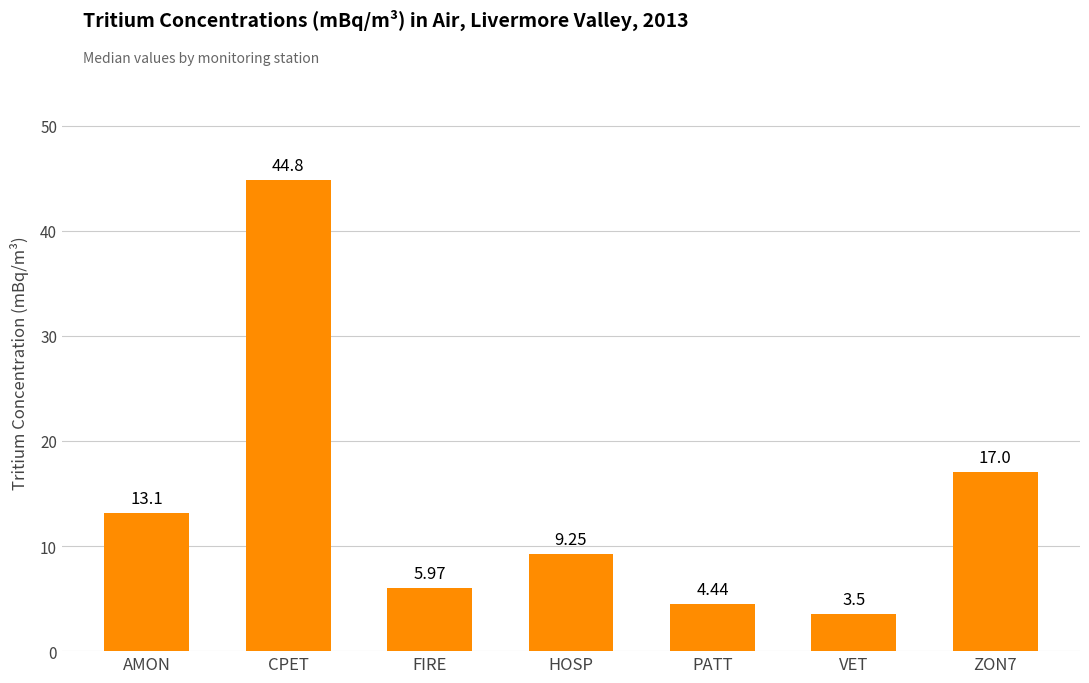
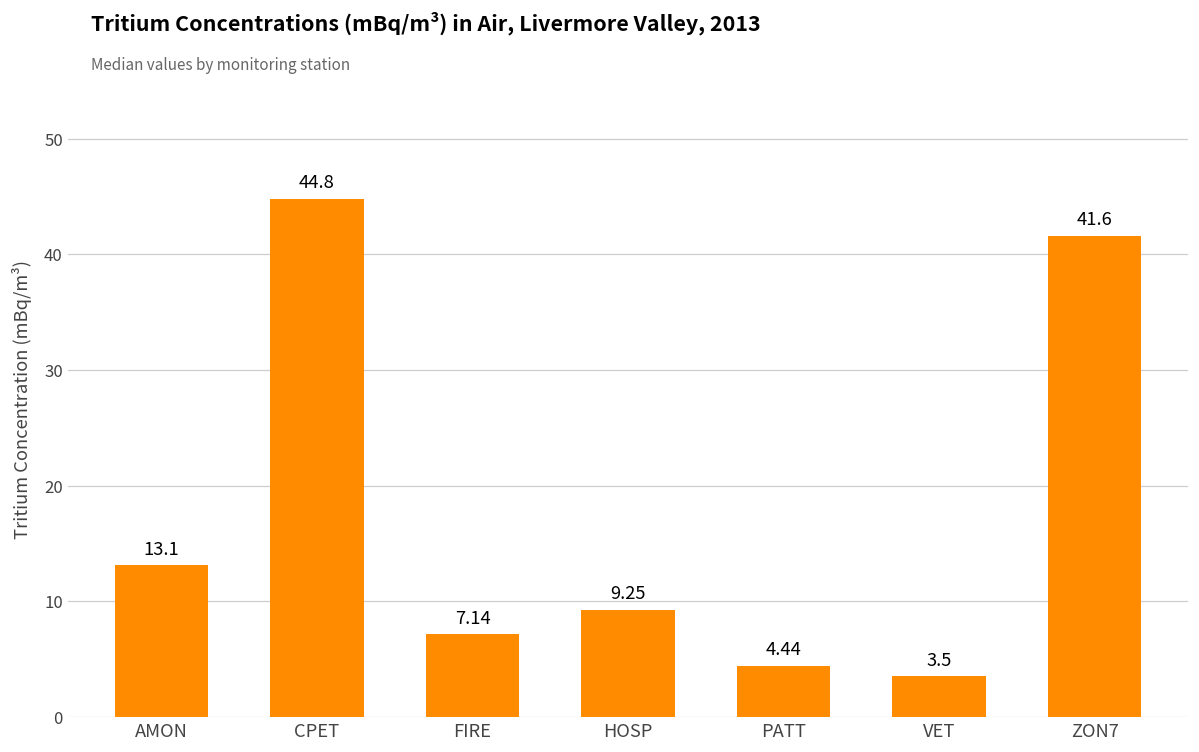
FIRE: 5.97 -> 7.14
ZON7: 17.0 -> 41.6
